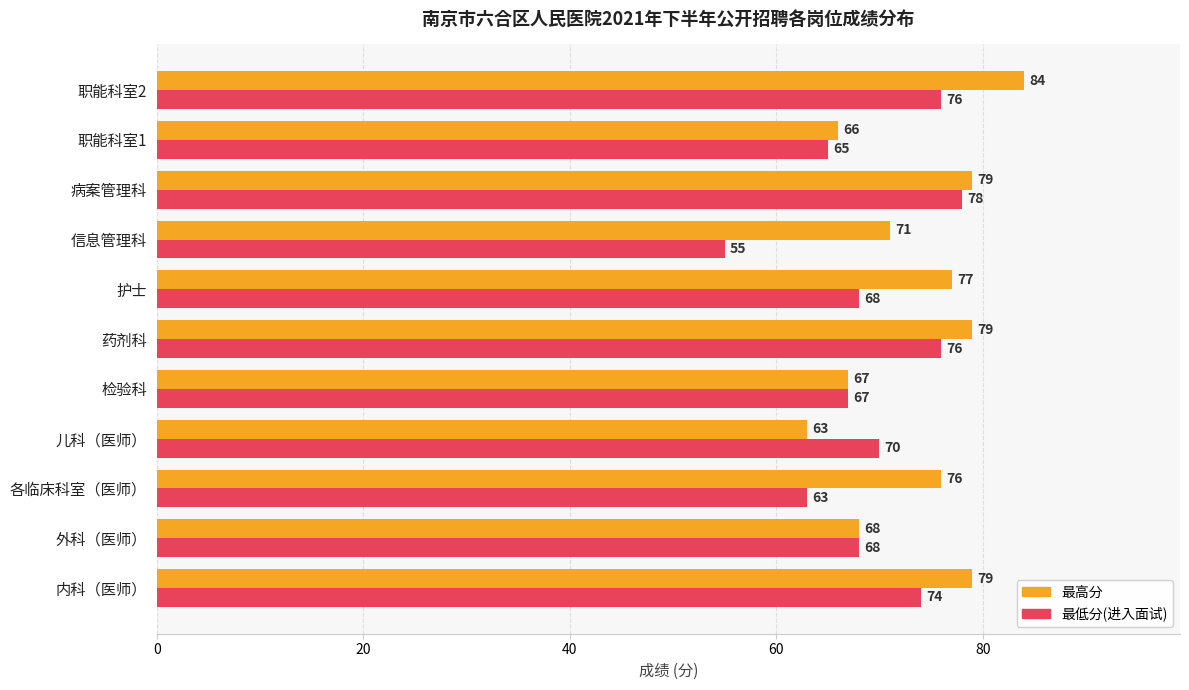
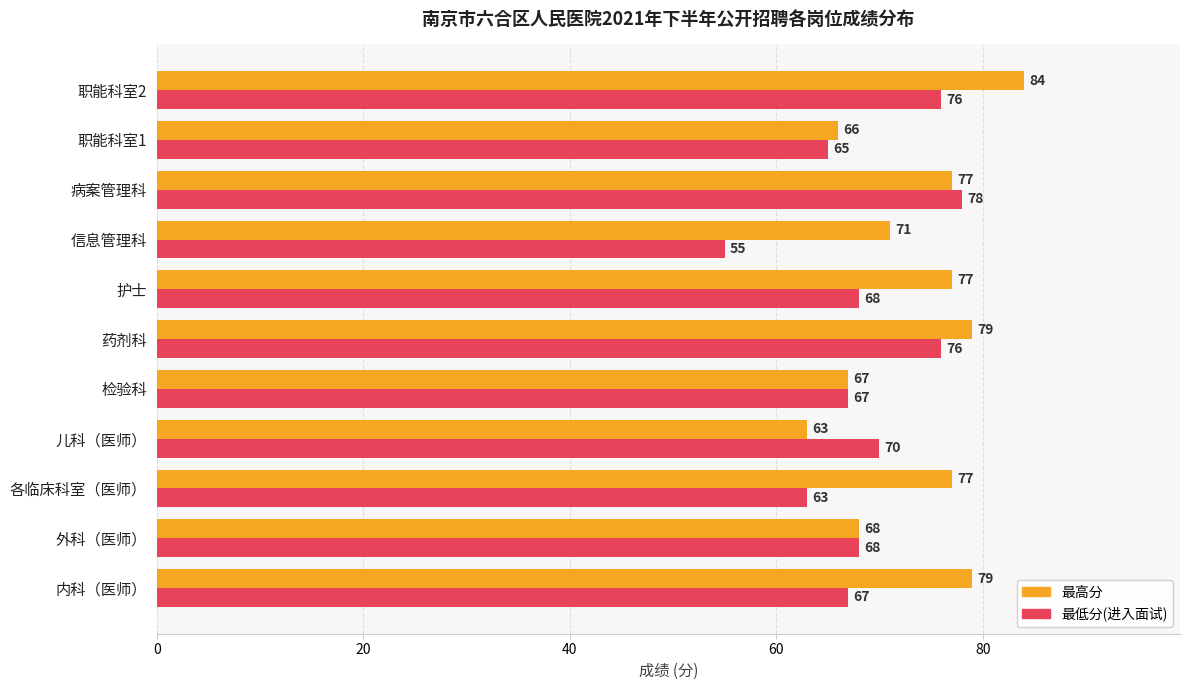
最高分, 病案管理科: 79 -> 77
最高分, 各临床科室（医师）: 76 -> 77
最低分(进入面试), 内科（医师）: 74 -> 67
